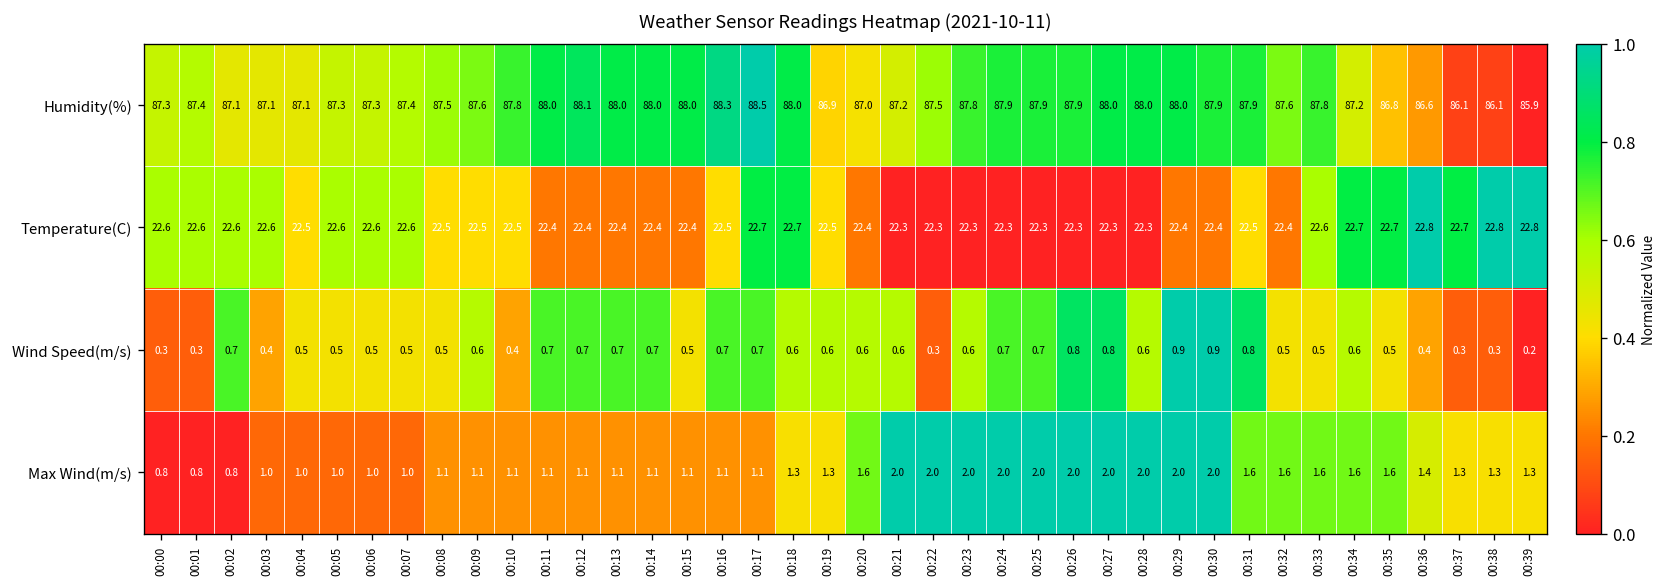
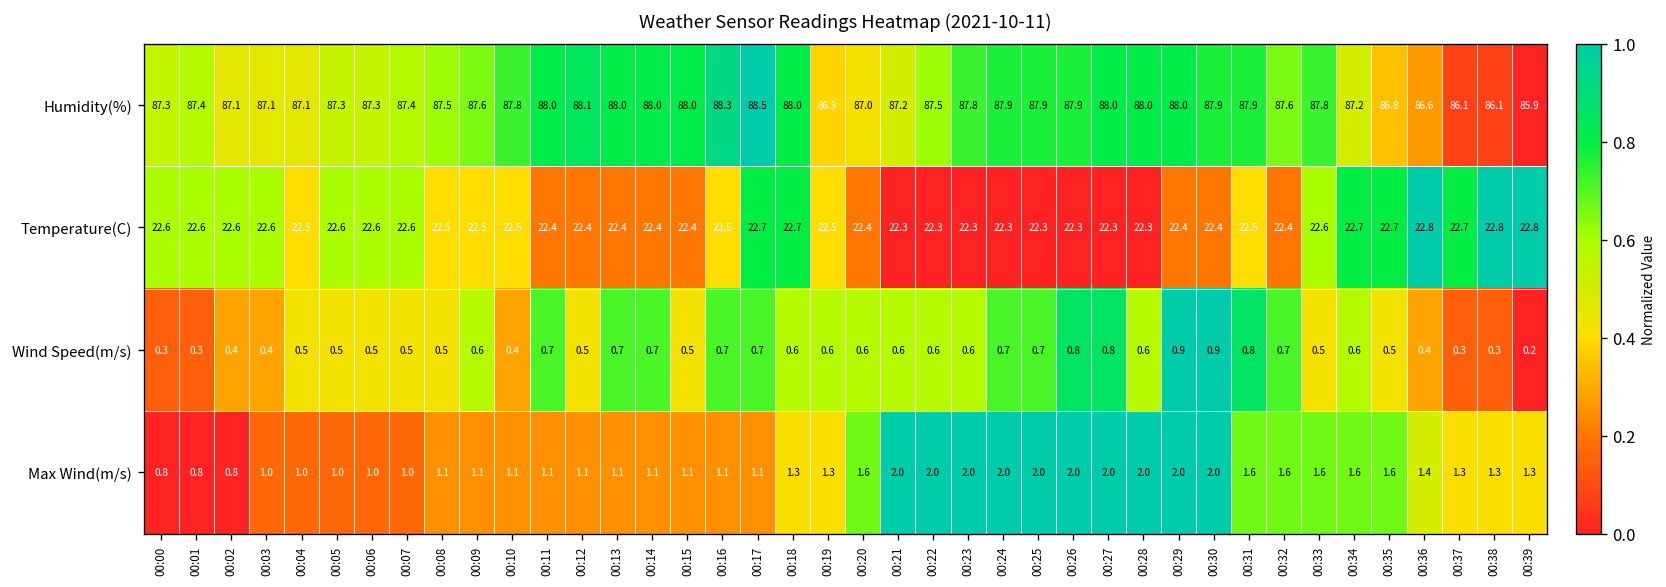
Wind Speed(m/s), 00:02: 0.7 -> 0.4
Wind Speed(m/s), 00:12: 0.7 -> 0.5
Wind Speed(m/s), 00:22: 0.3 -> 0.6
Wind Speed(m/s), 00:32: 0.5 -> 0.7
